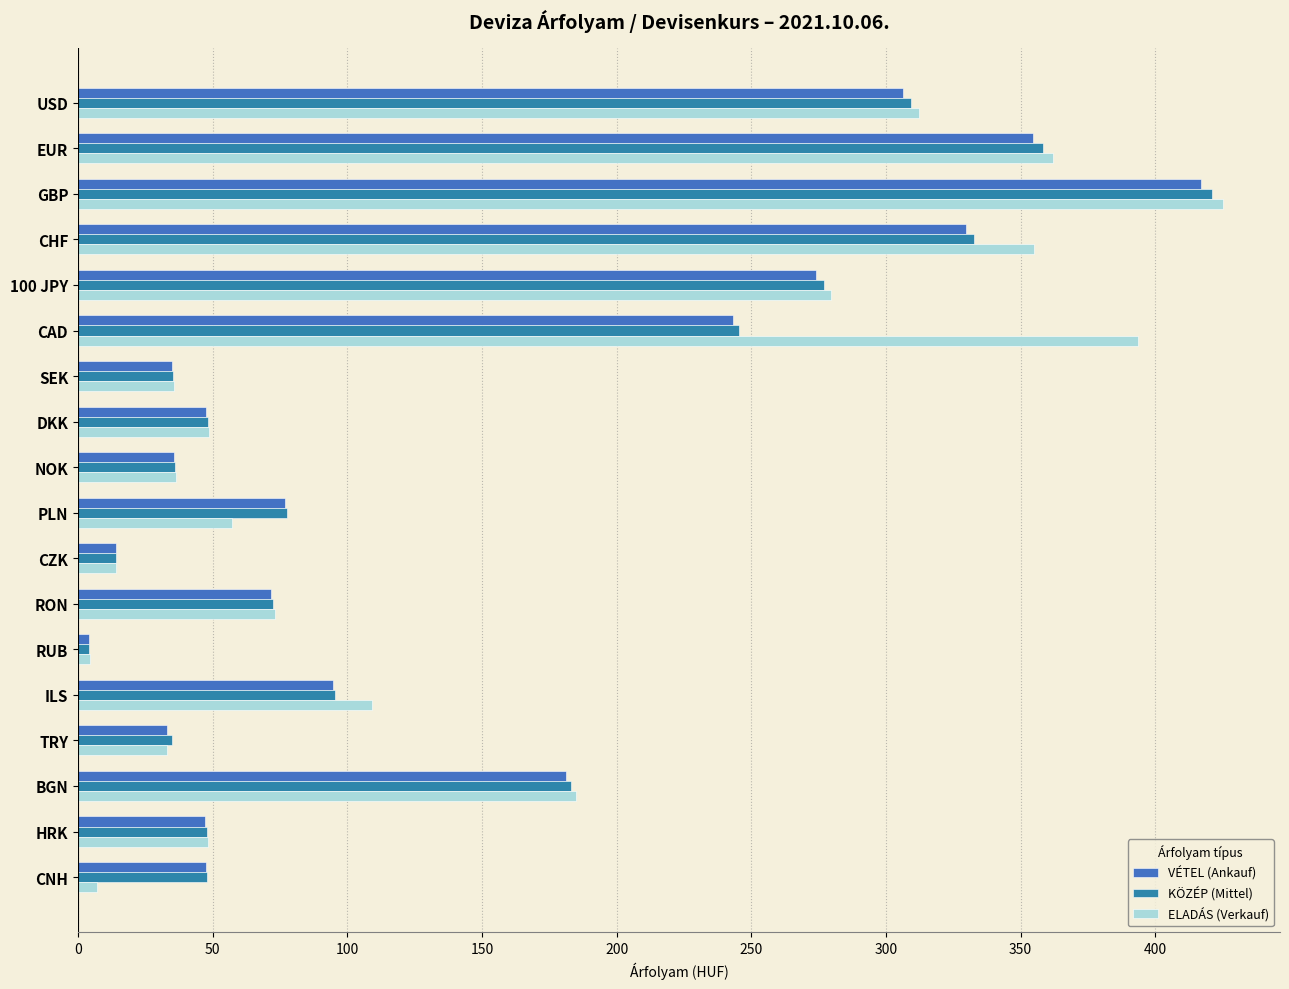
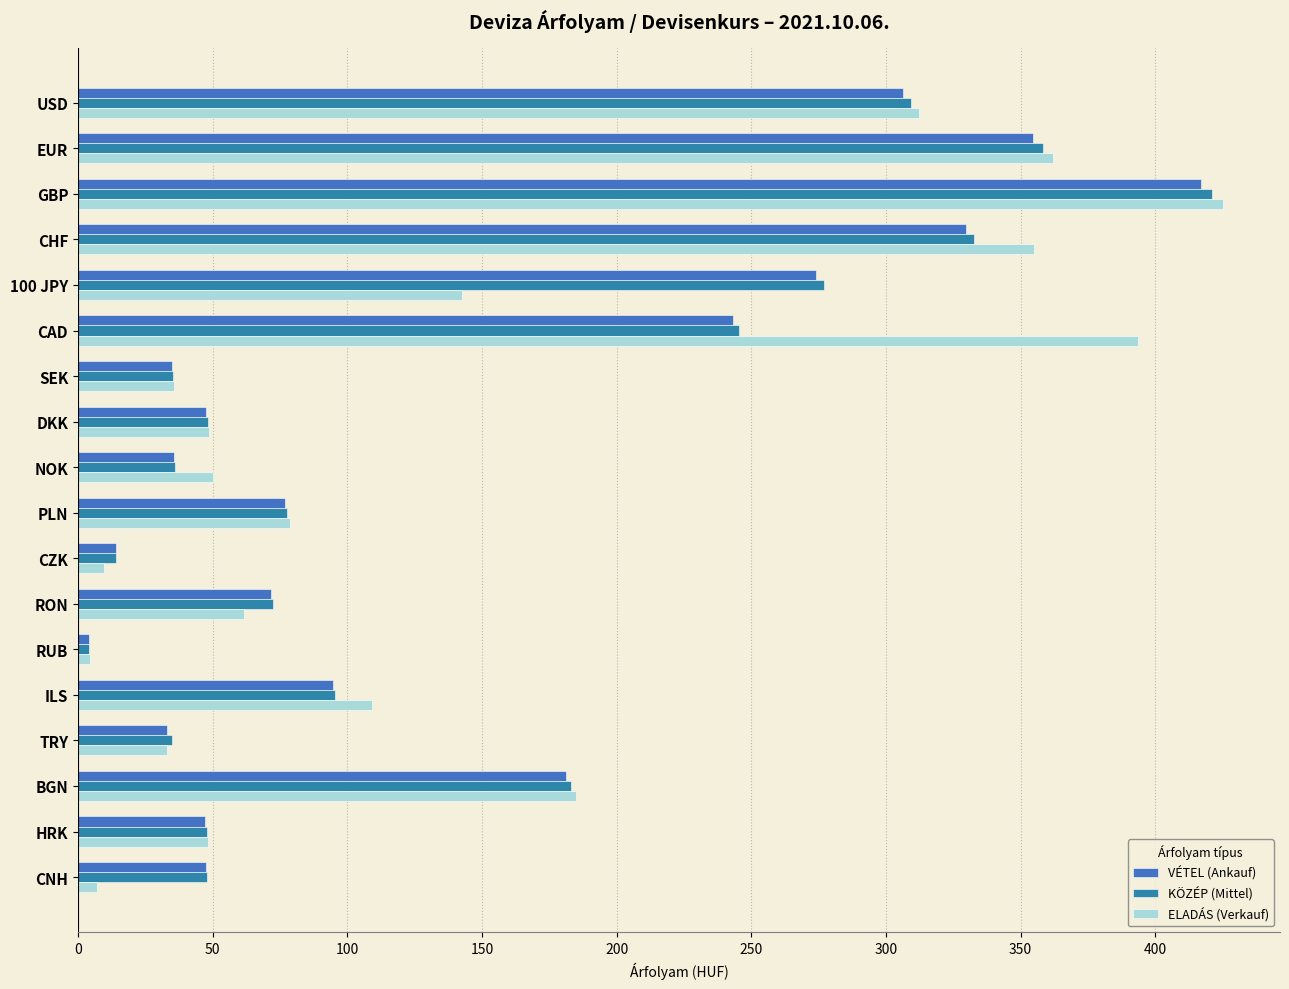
ELADÁS (Verkauf), 100 JPY: 280 -> 142
ELADÁS (Verkauf), NOK: 37 -> 50
ELADÁS (Verkauf), PLN: 57 -> 79
ELADÁS (Verkauf), CZK: 14 -> 10
ELADÁS (Verkauf), RON: 73 -> 62
